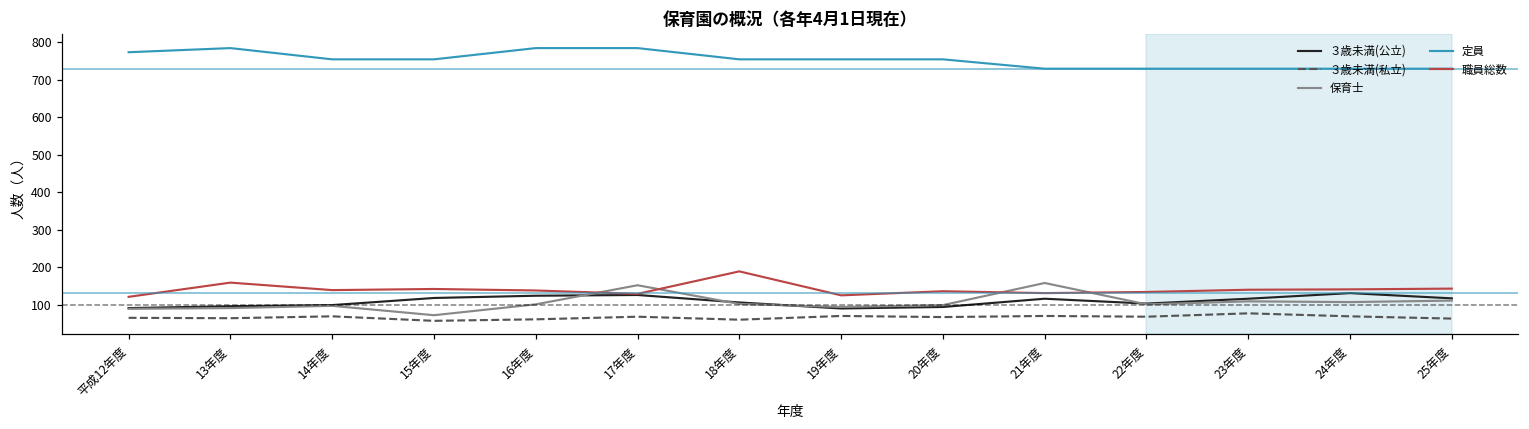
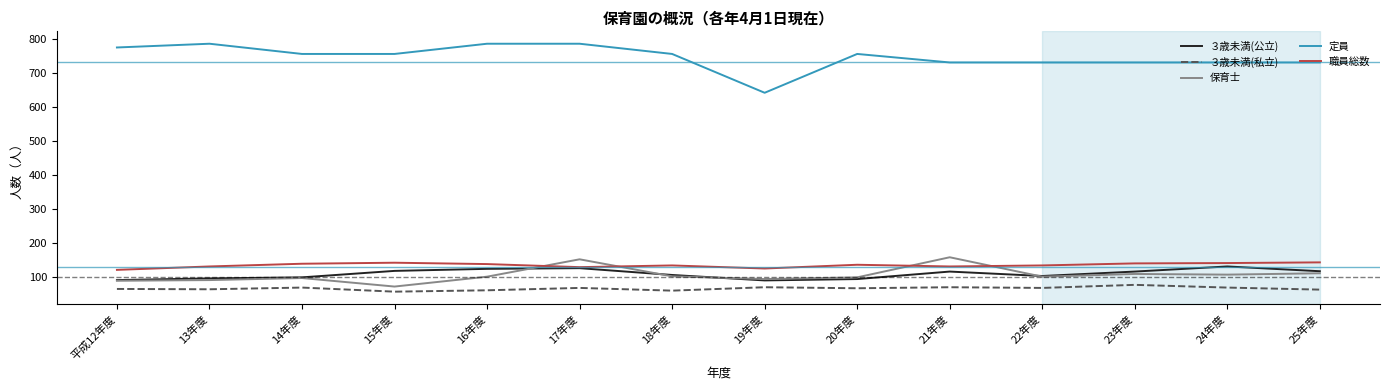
職員総数, 13年度: 160 -> 130
職員総数, 18年度: 190 -> 130
定員, 19年度: 760 -> 640
